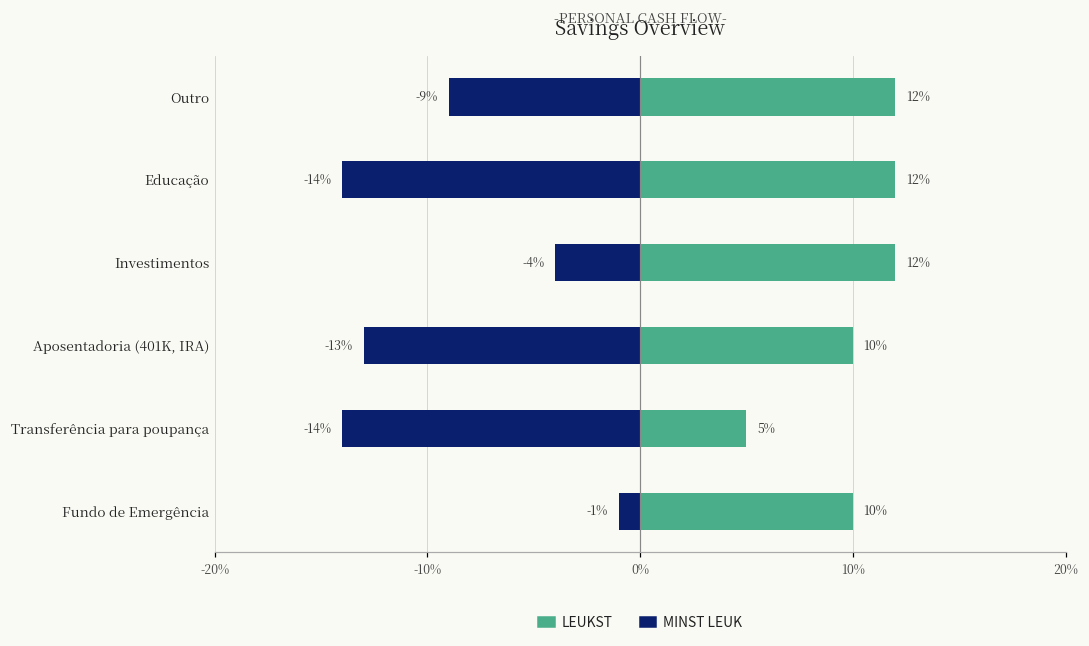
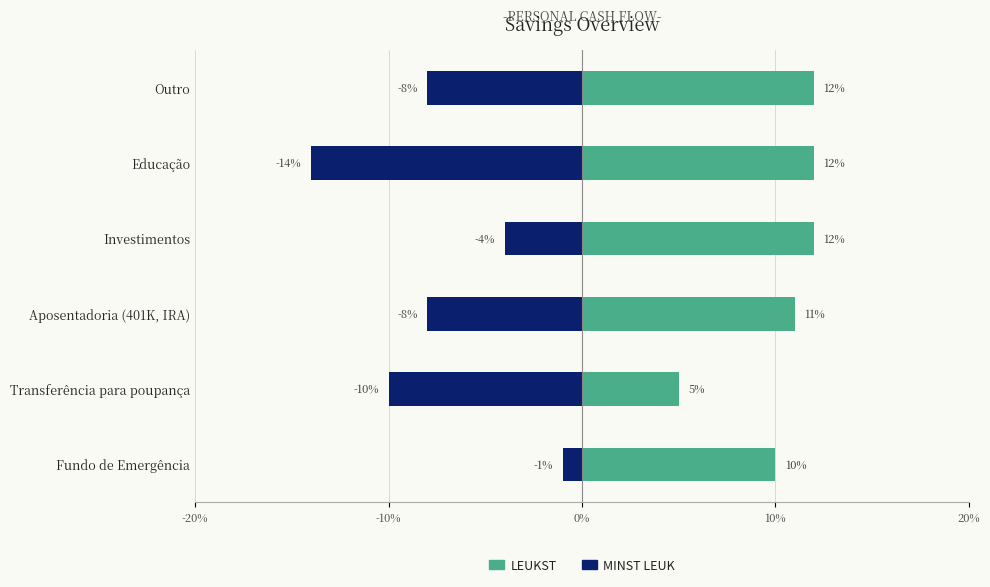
MINST LEUK, Outro: -9% -> -8%
LEUKST, Aposentadoria (401K, IRA): 10% -> 11%
MINST LEUK, Aposentadoria (401K, IRA): -13% -> -8%
MINST LEUK, Transferência para poupança: -14% -> -10%
